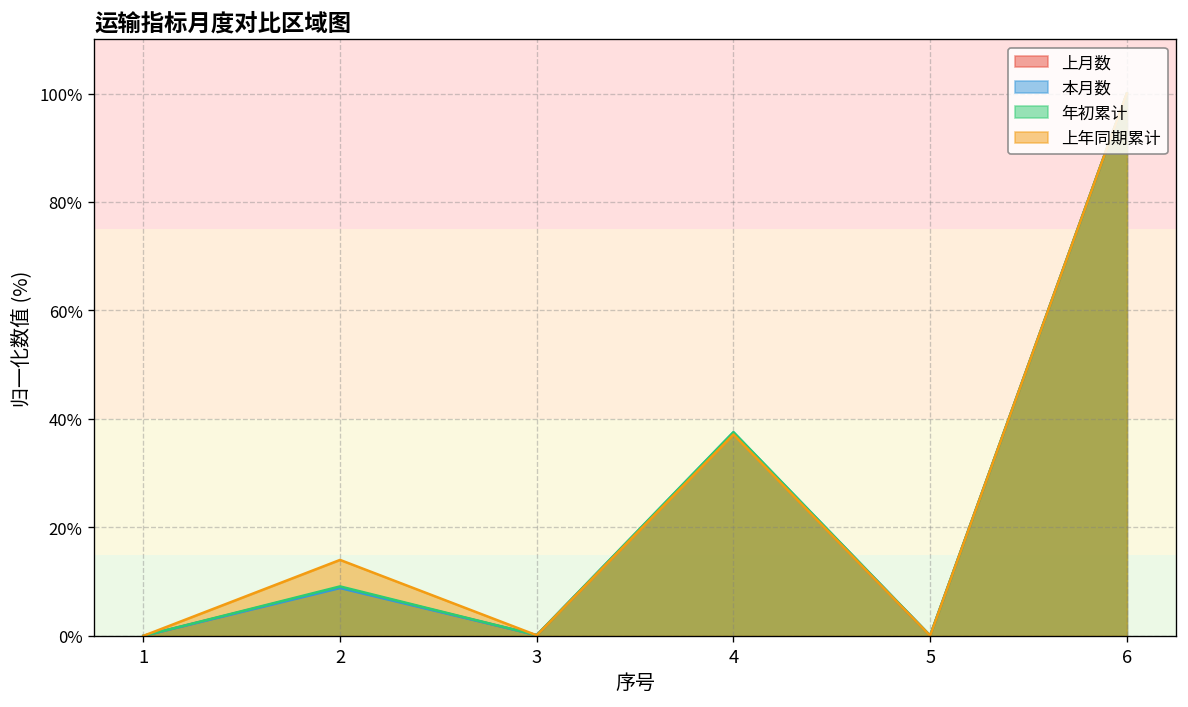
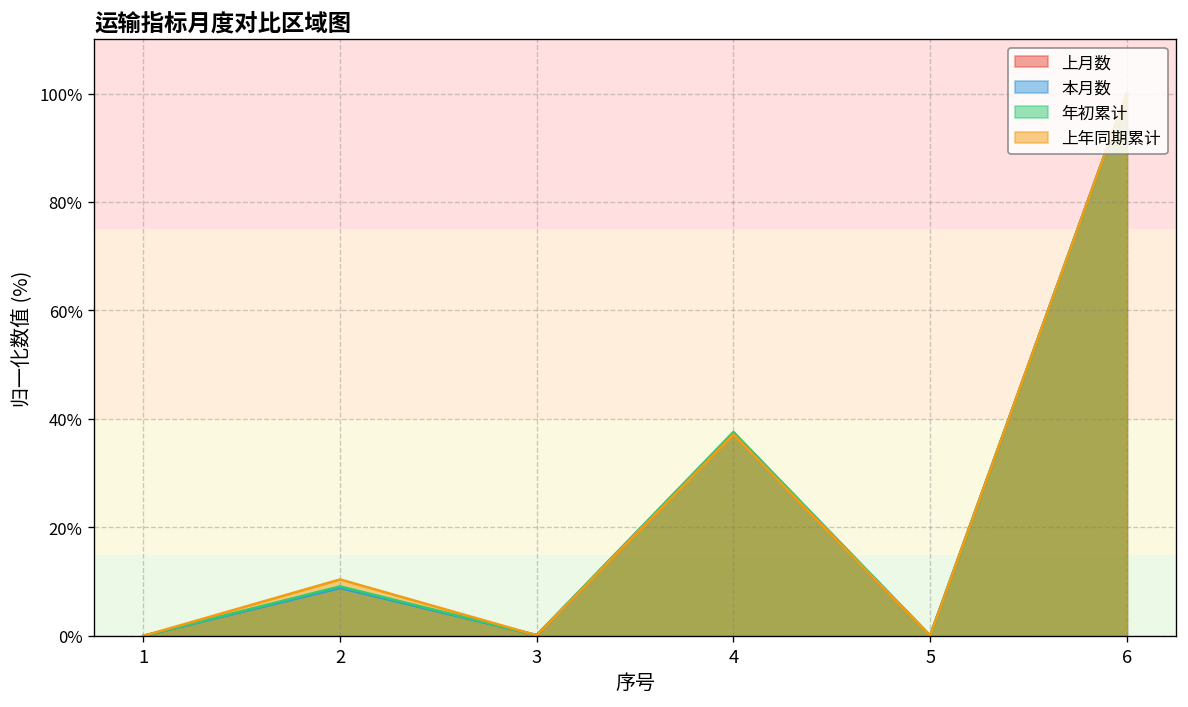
上年同期累计, 2: 14% -> 10%
